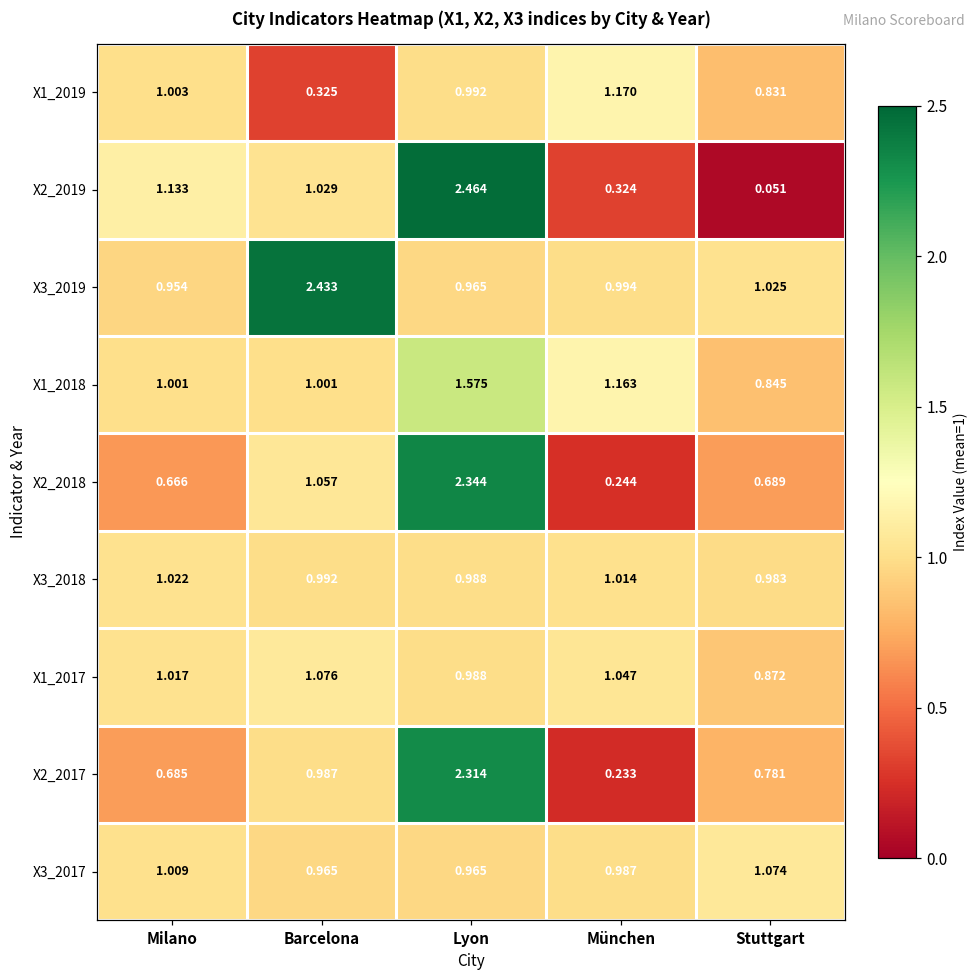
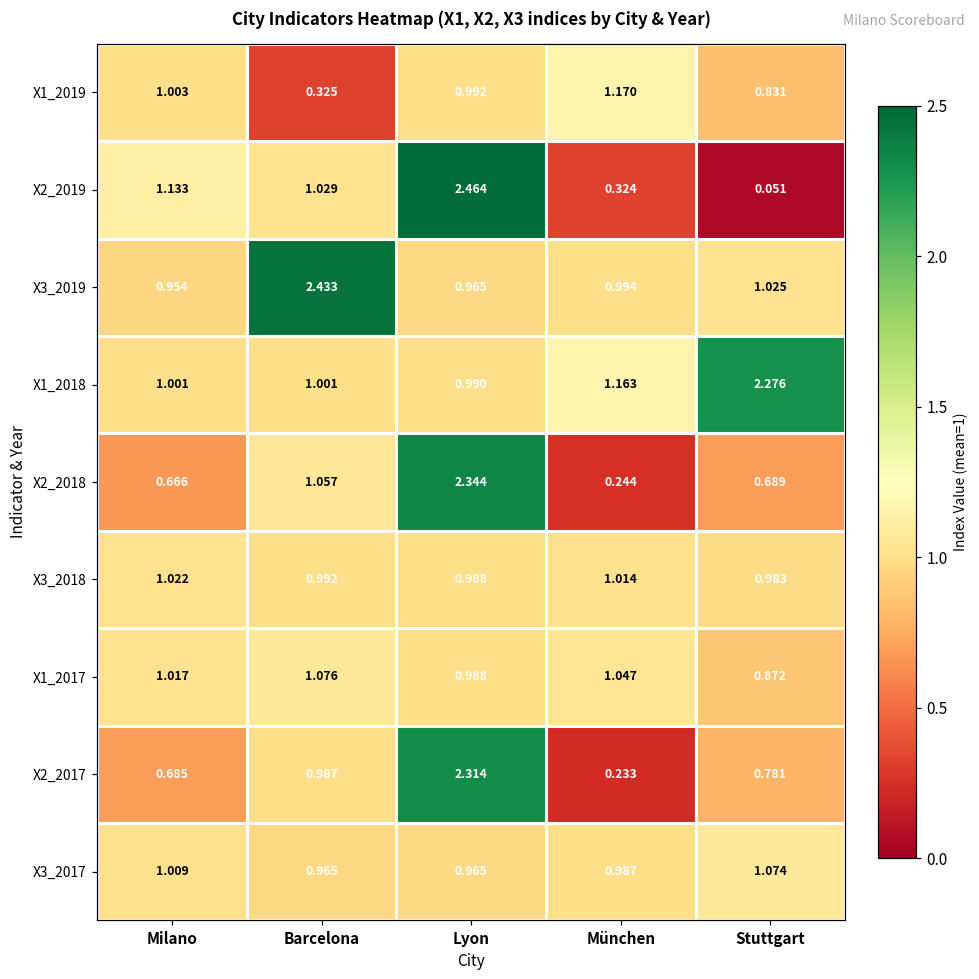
X1_2018, Lyon: 1.575 -> 0.990
X1_2018, Stuttgart: 0.845 -> 2.276
